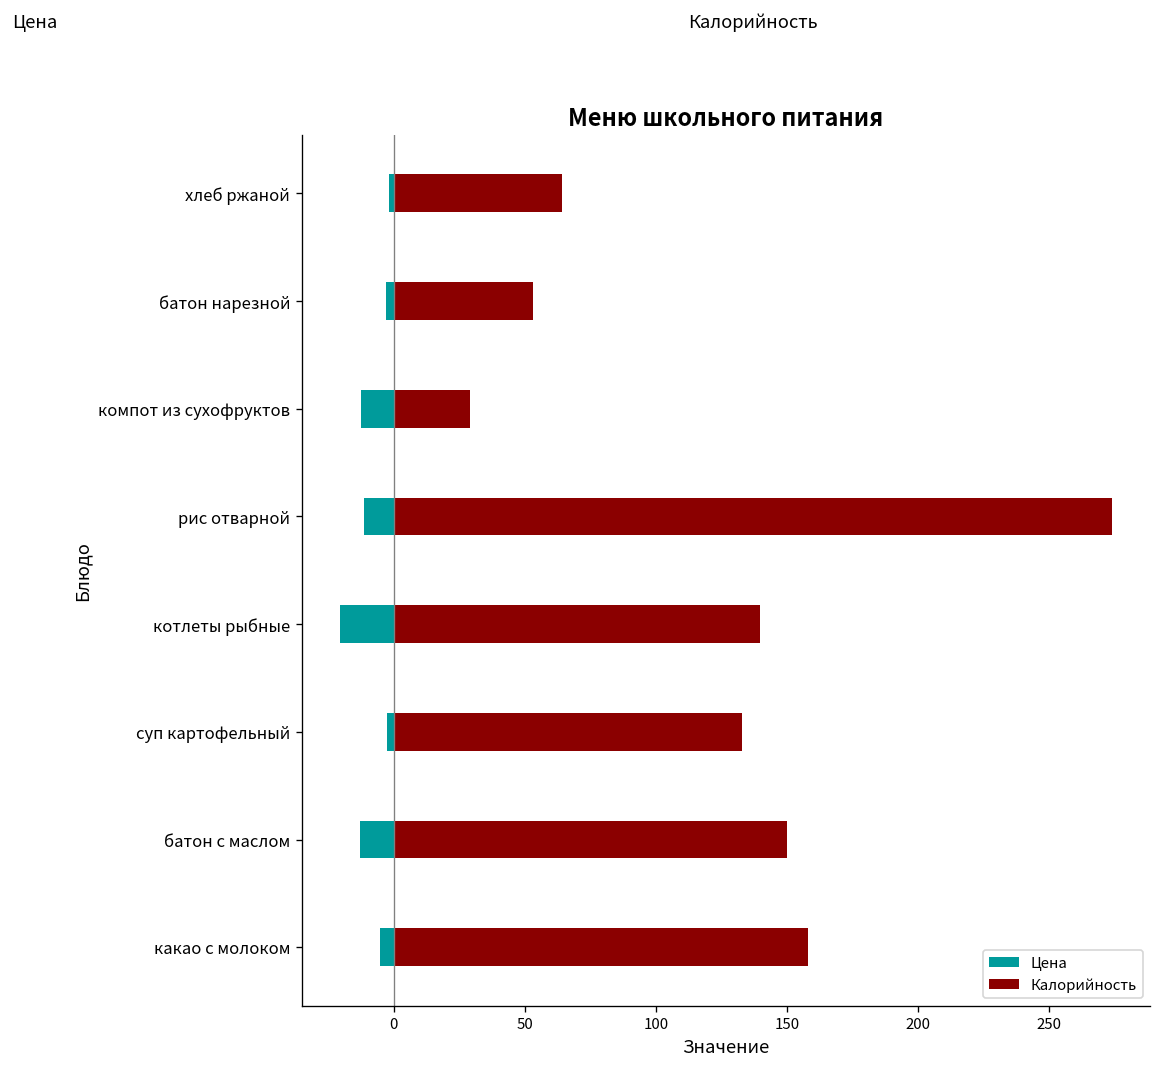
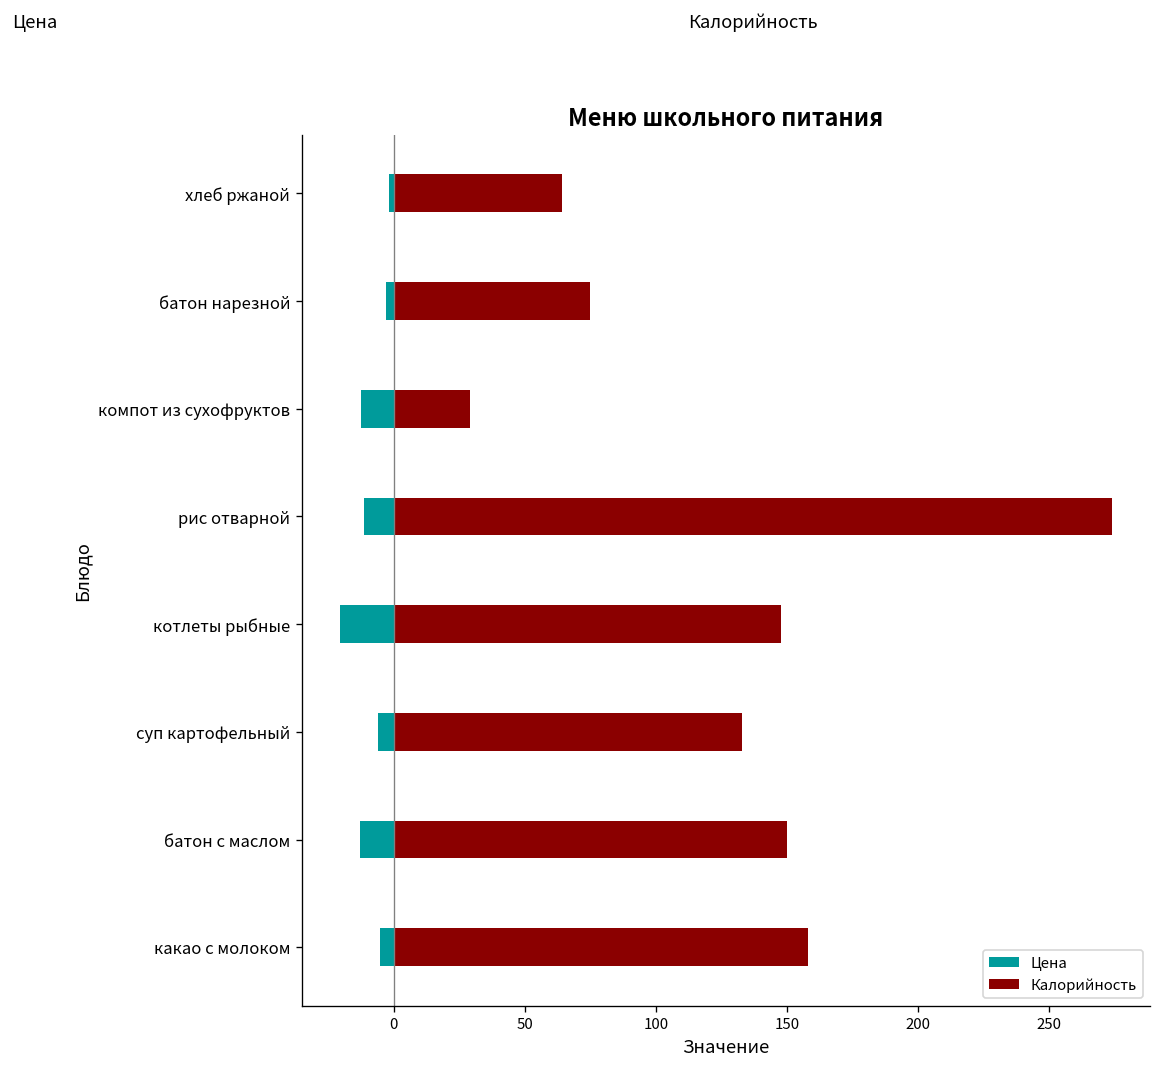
Калорийность, батон нарезной: 53 -> 75
Калорийность, котлеты рыбные: 140 -> 148
Цена, суп картофельный: -2 -> -6
